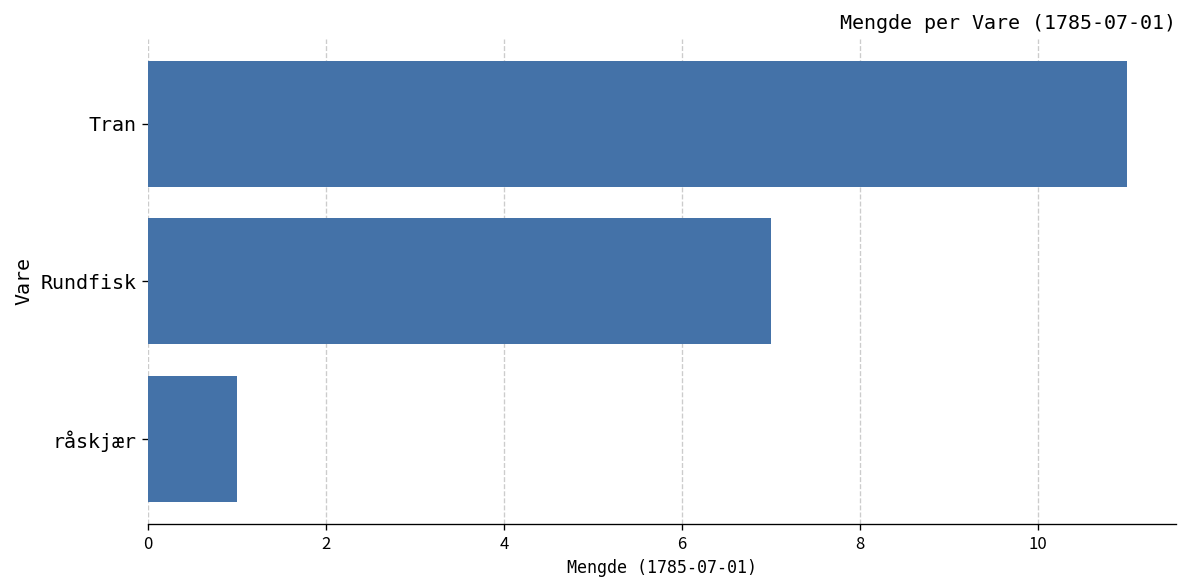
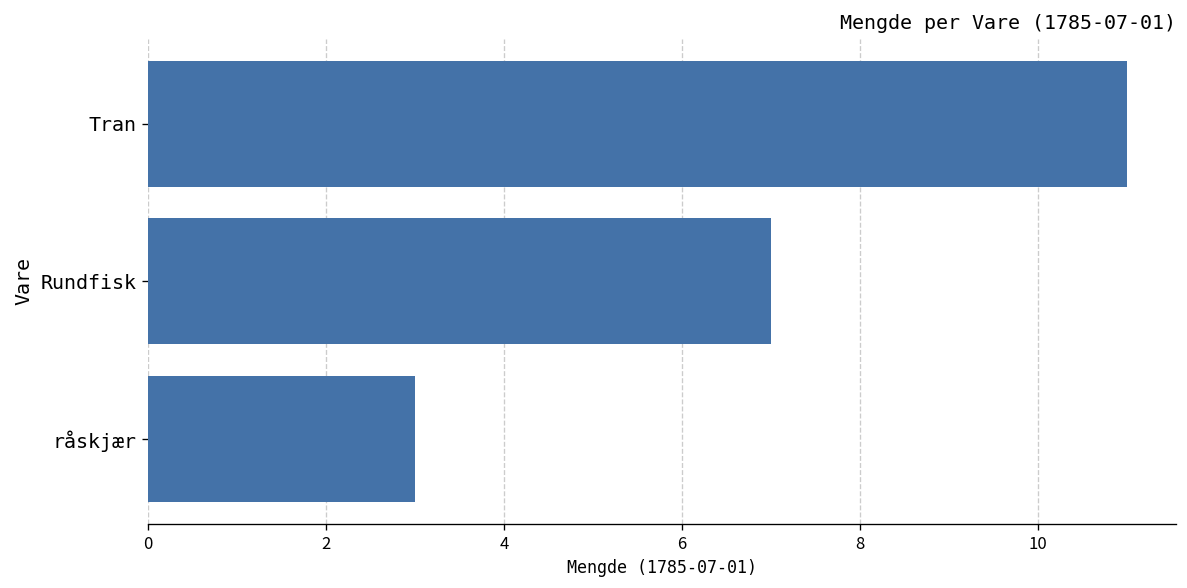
råskjær: 1 -> 3
